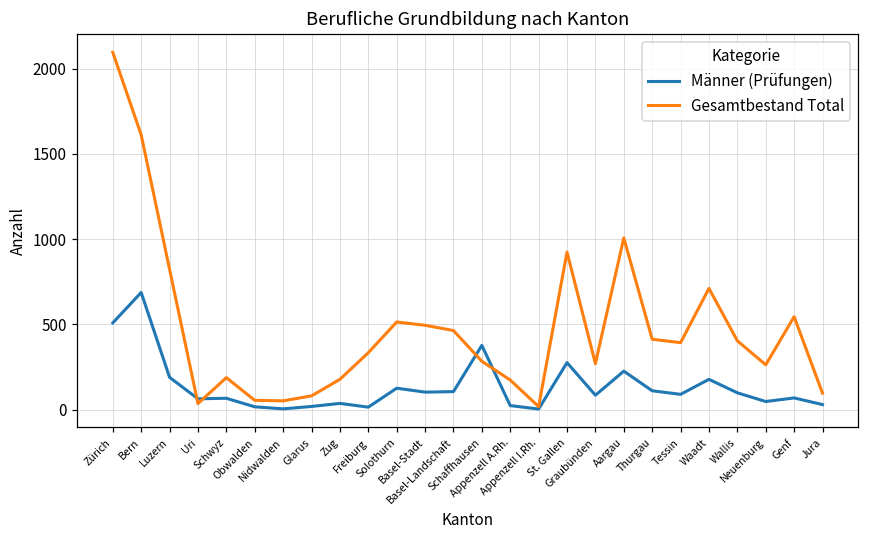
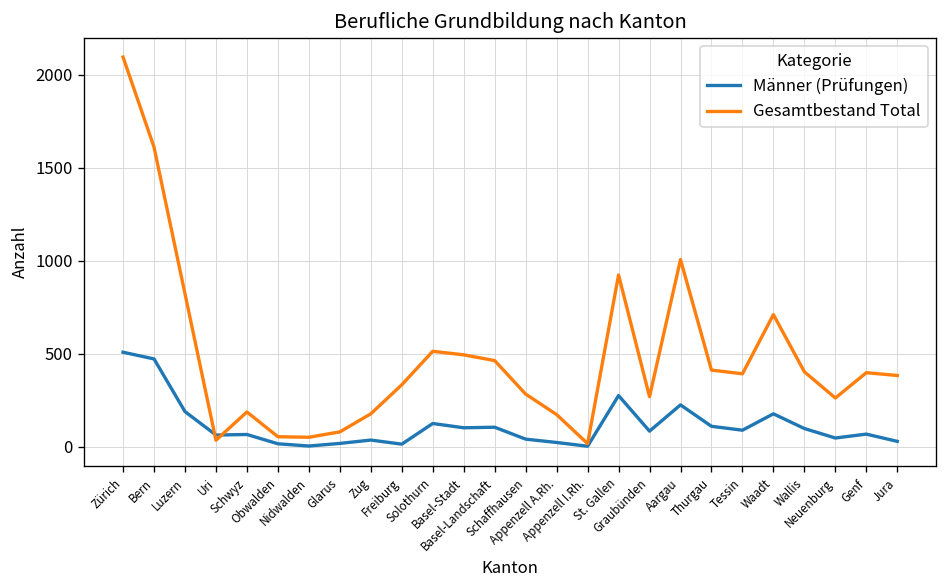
Männer (Prüfungen), Bern: 690 -> 470
Männer (Prüfungen), Schaffhausen: 380 -> 40
Gesamtbestand Total, Genf: 550 -> 400
Gesamtbestand Total, Jura: 100 -> 380
